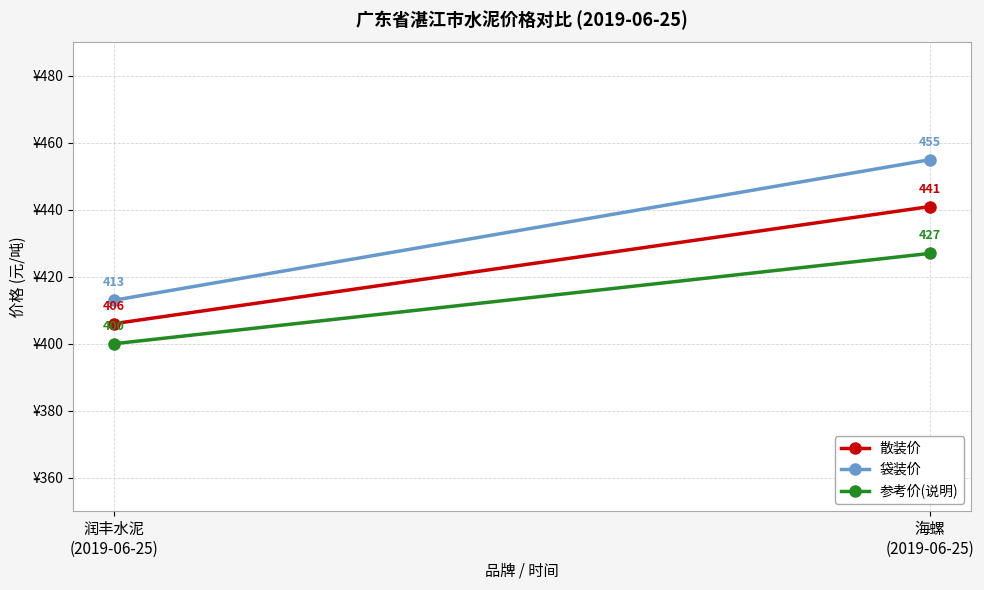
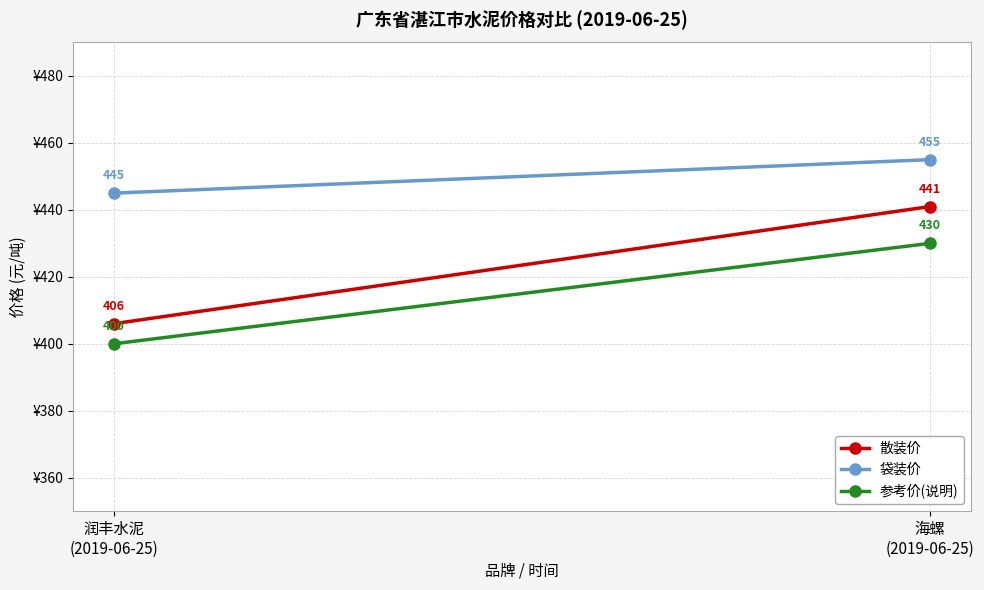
袋装价, 润丰水泥 (2019-06-25): 413 -> 445
参考价(说明), 海螺 (2019-06-25): 427 -> 430
